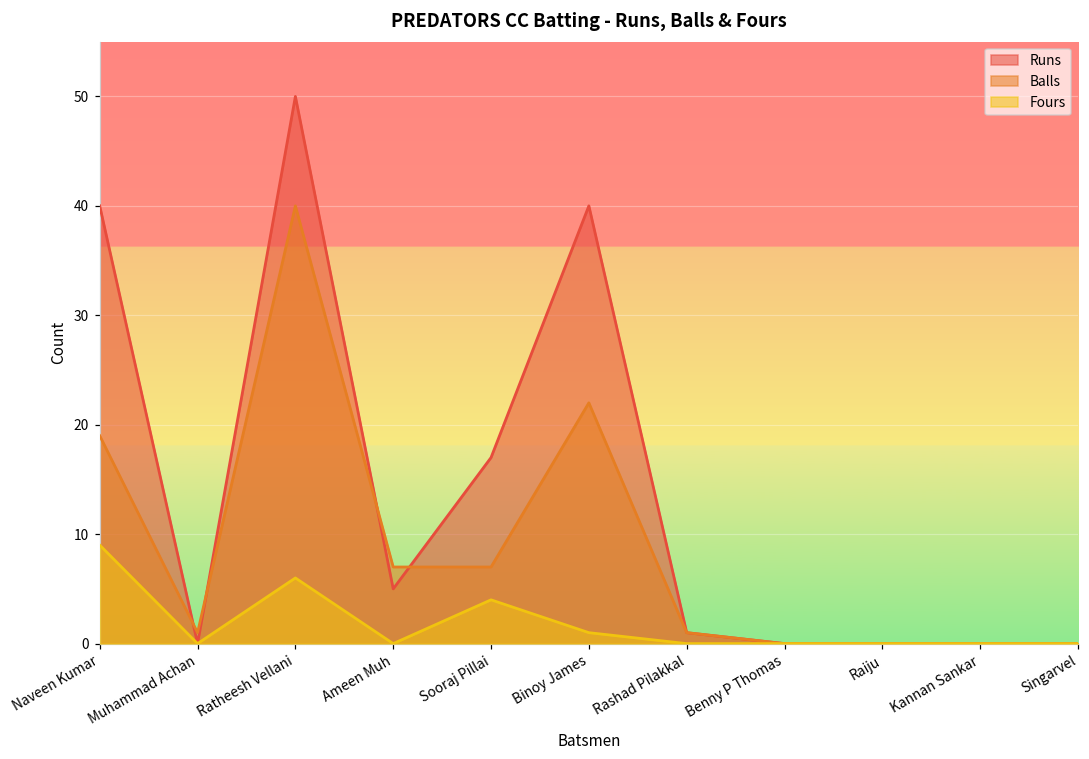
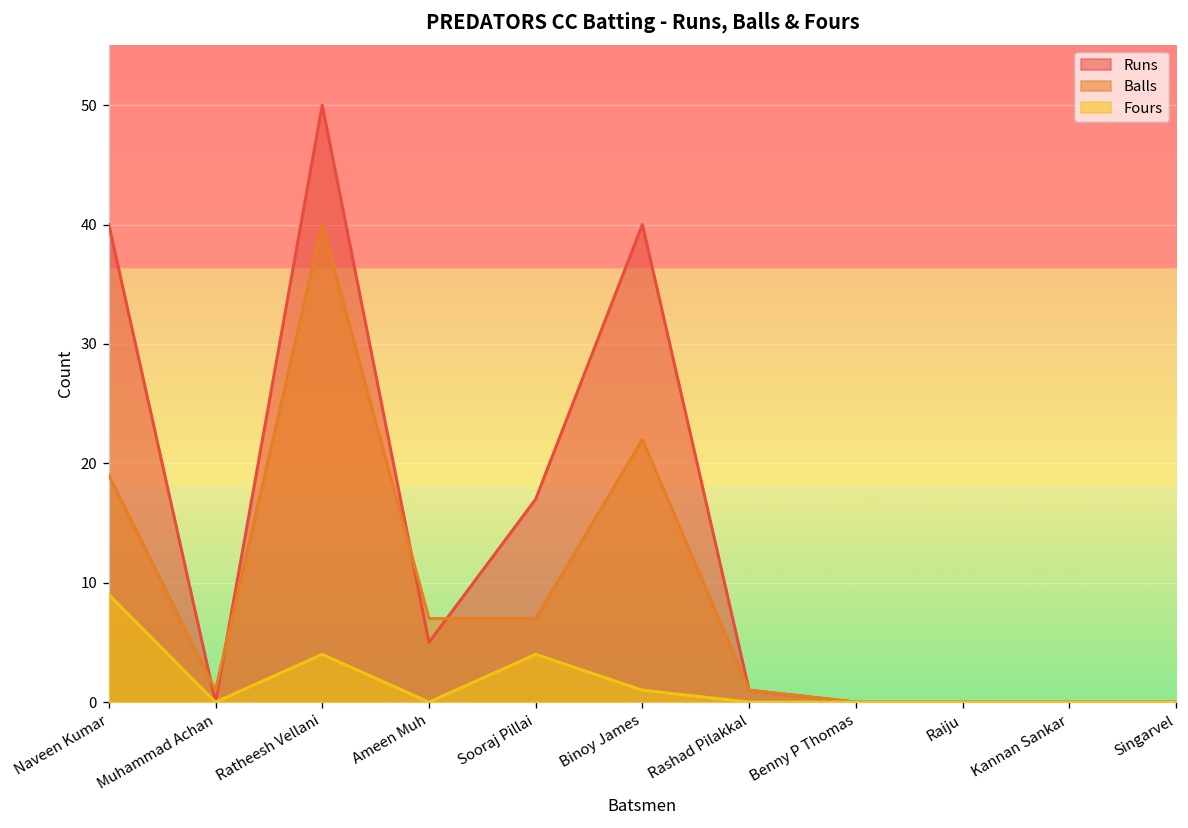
Fours, Ratheesh Vellani: 6 -> 4
